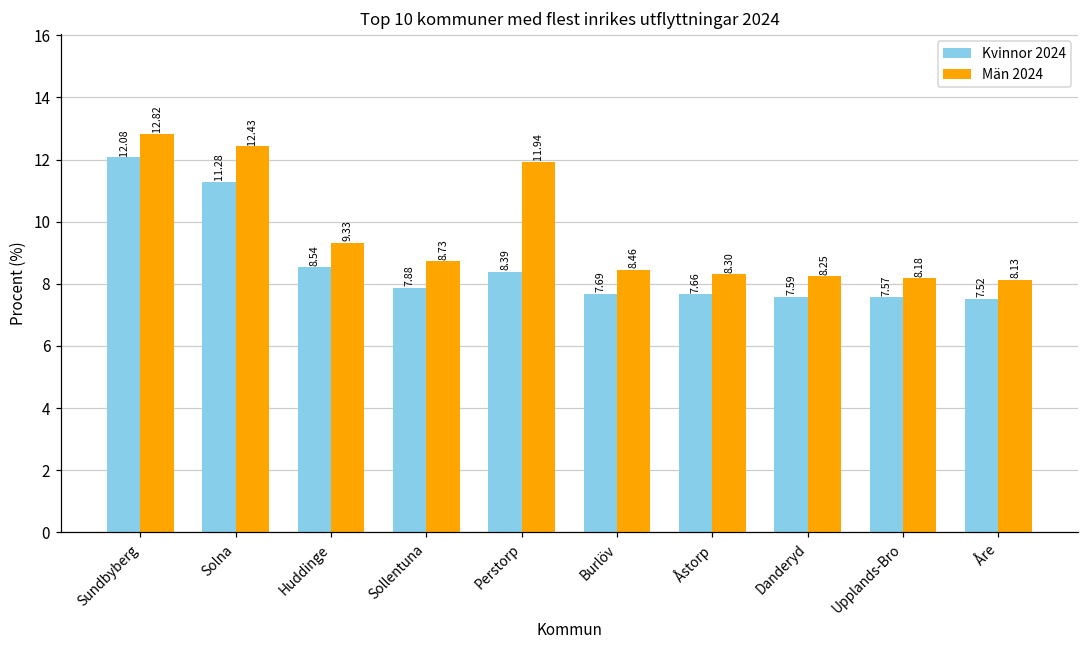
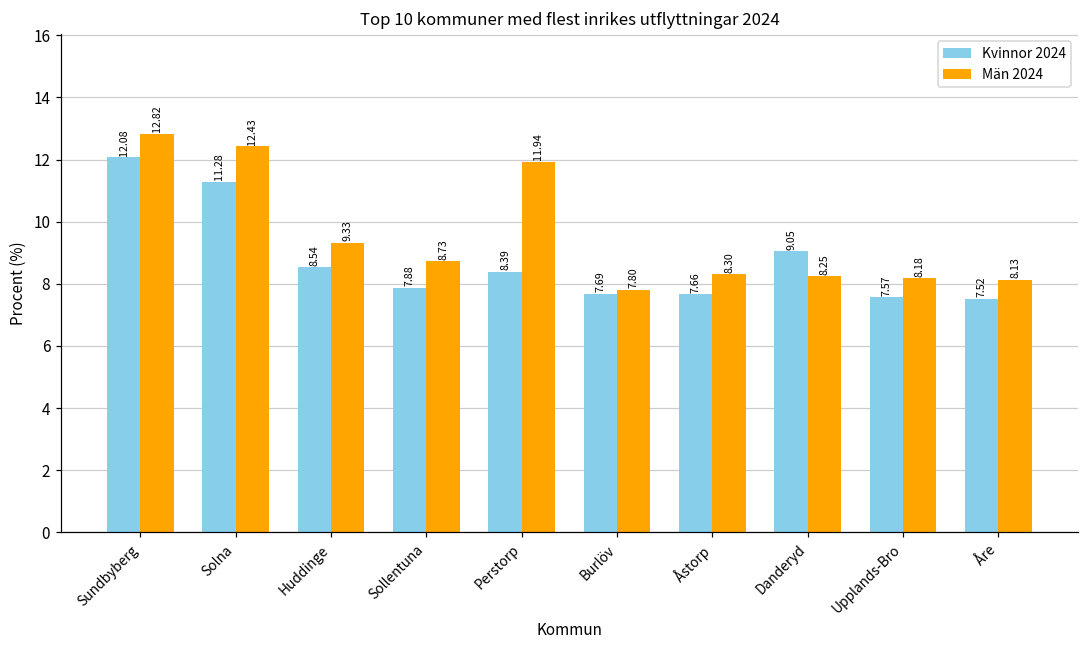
Män 2024, Burlöv: 8.46 -> 7.80
Kvinnor 2024, Danderyd: 7.59 -> 9.05
